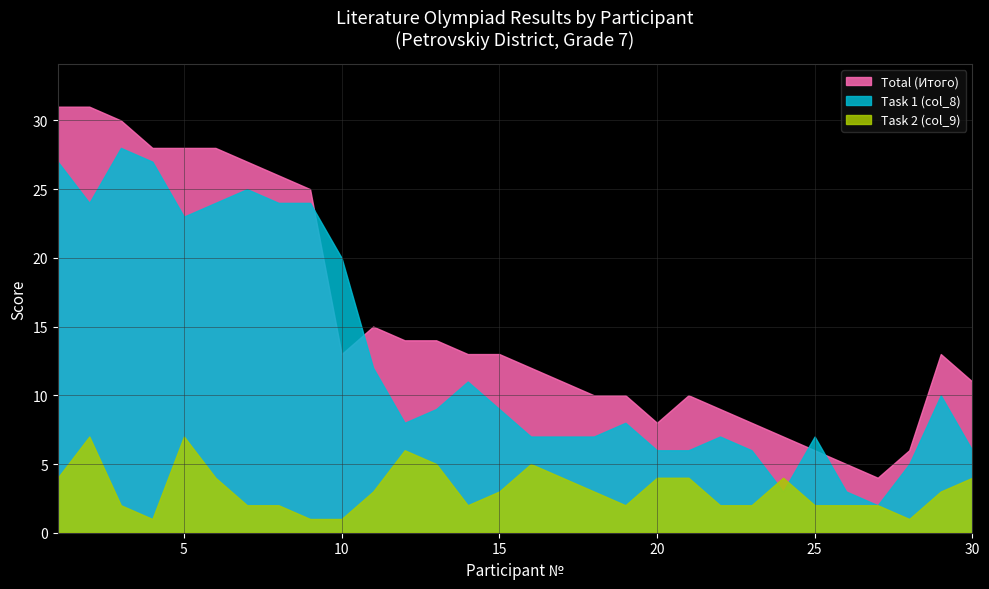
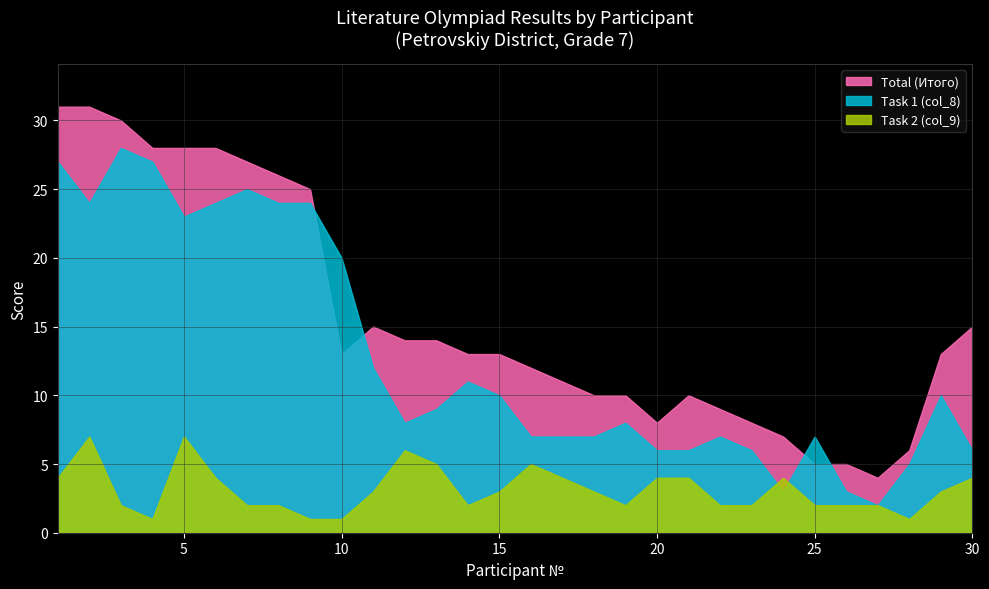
Task 1 (col_8), 15: 9 -> 10
Total (Итого), 25: 6 -> 5
Total (Итого), 30: 11 -> 15
